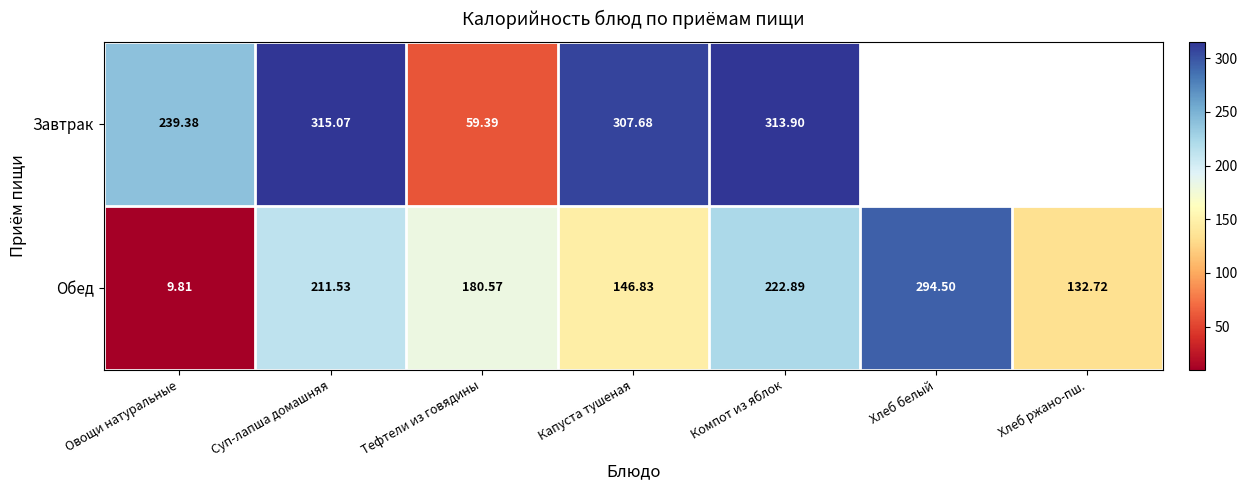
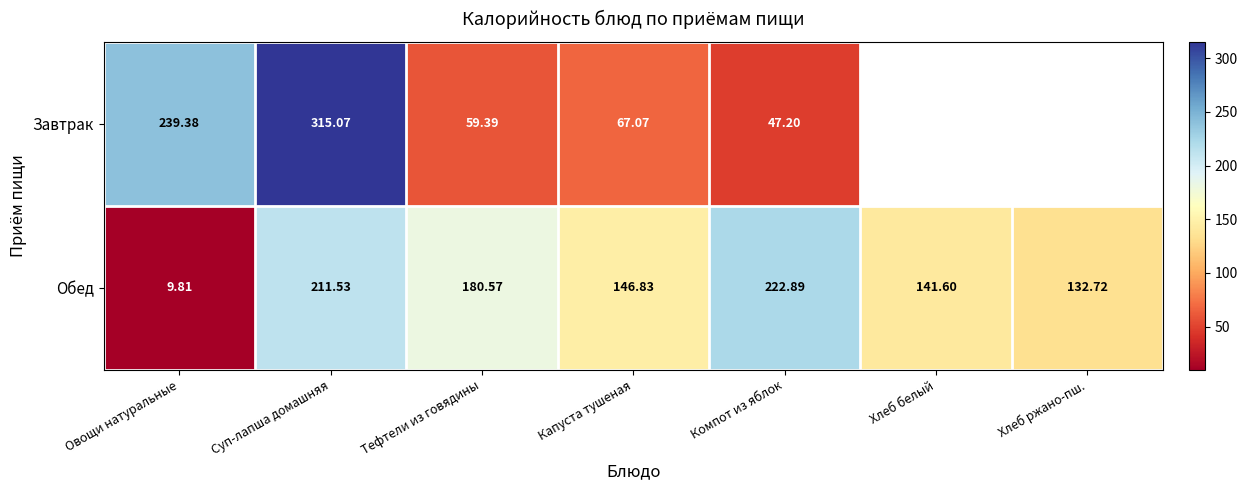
Завтрак, Капуста тушеная: 307.68 -> 67.07
Завтрак, Компот из яблок: 313.90 -> 47.20
Обед, Хлеб белый: 294.50 -> 141.60
